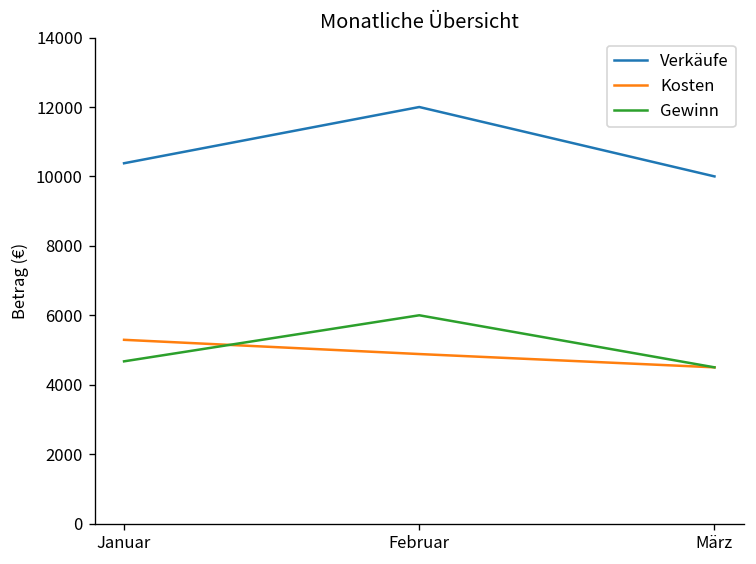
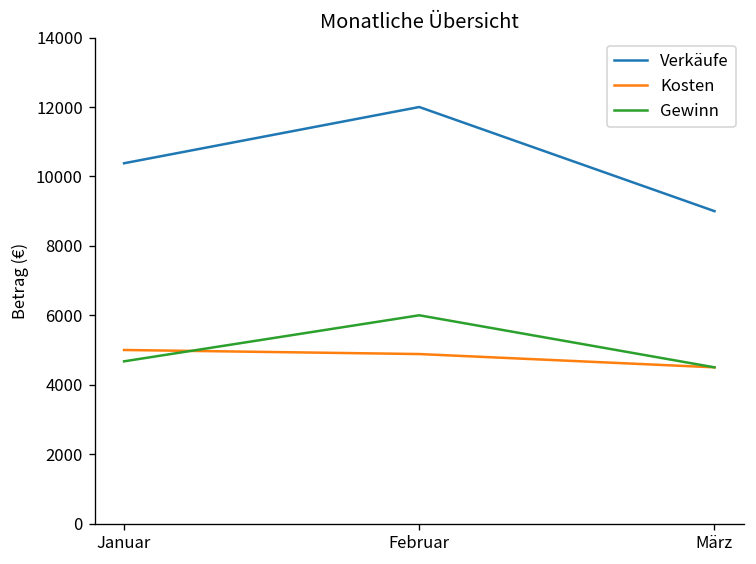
Kosten, Januar: 5300 -> 5000
Verkäufe, März: 10000 -> 9000
